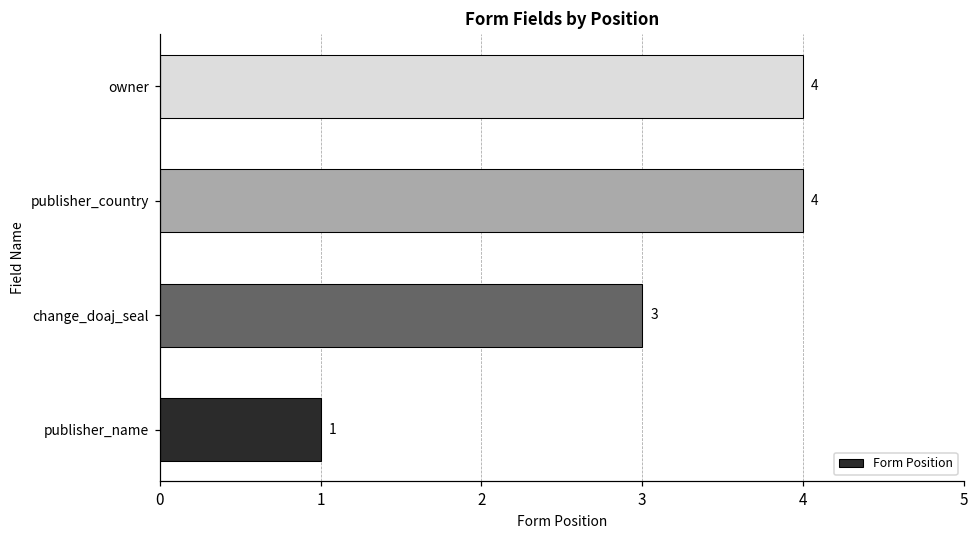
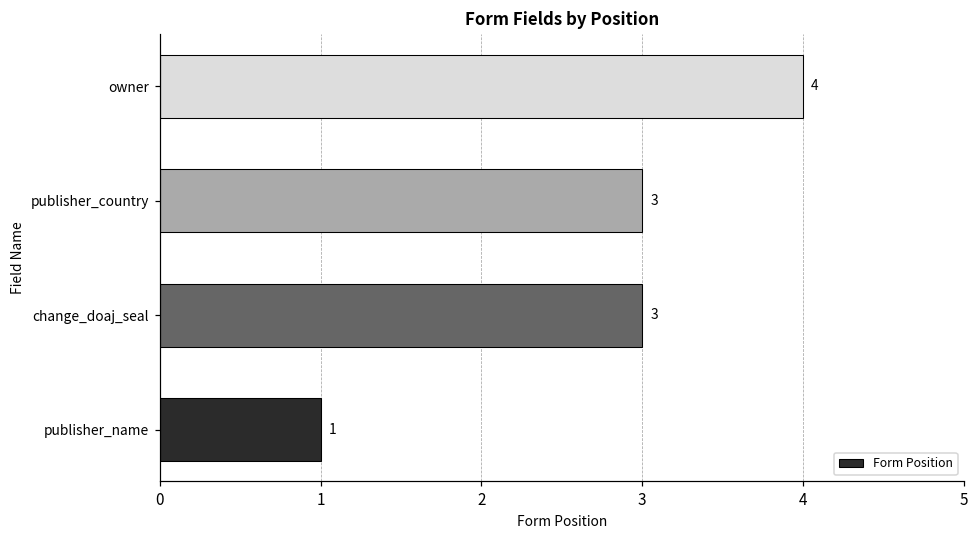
publisher_country: 4 -> 3
